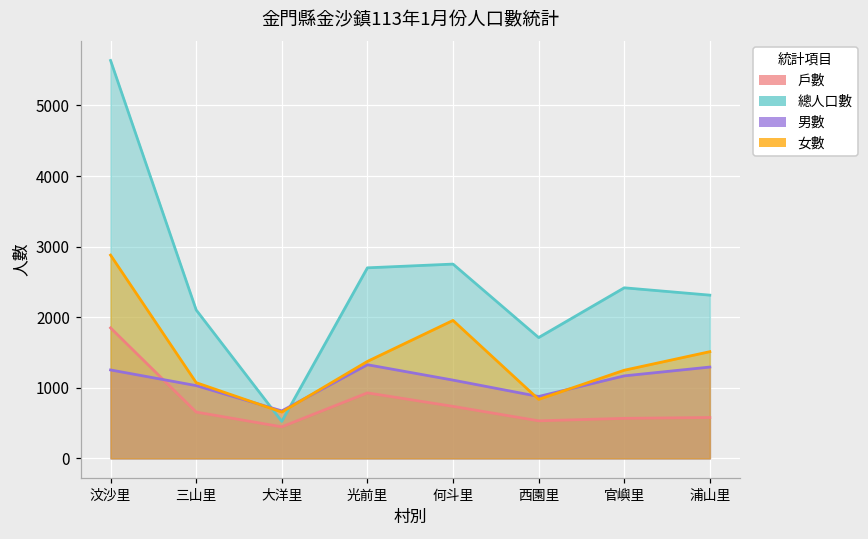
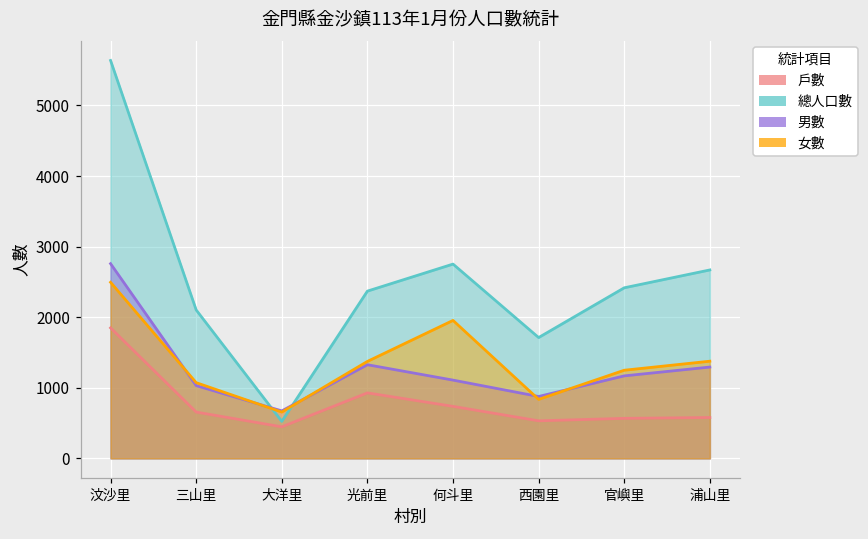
男數, 汶沙里: 1300 -> 2800
女數, 汶沙里: 2900 -> 2500
總人口數, 光前里: 2700 -> 2400
總人口數, 浦山里: 2300 -> 2700
女數, 浦山里: 1500 -> 1400
